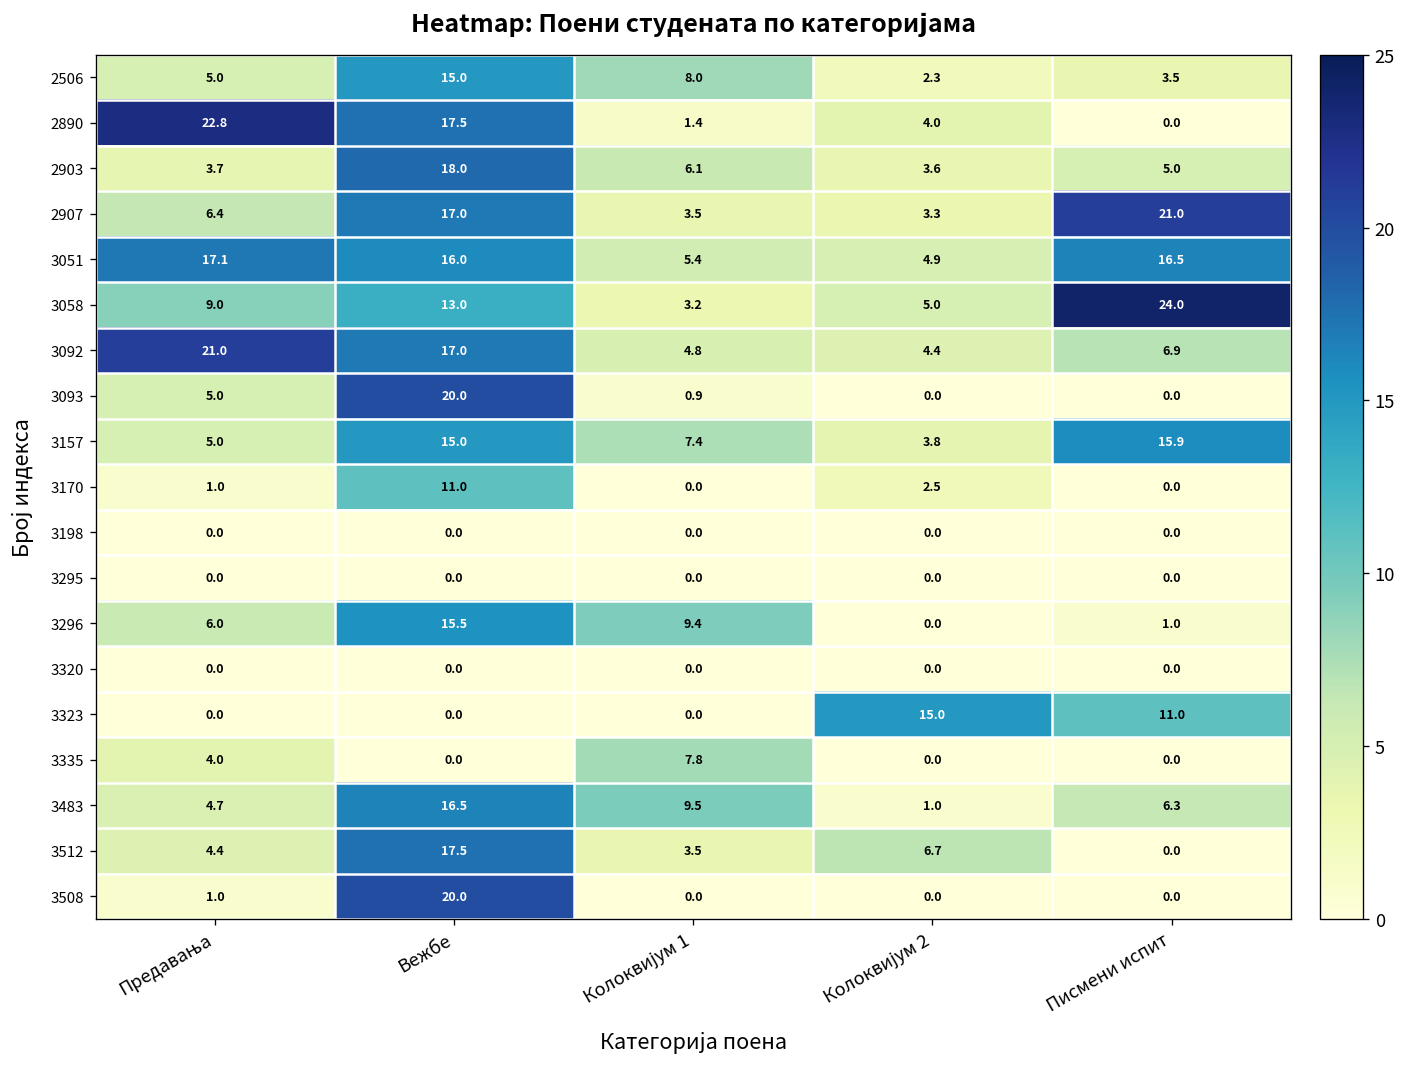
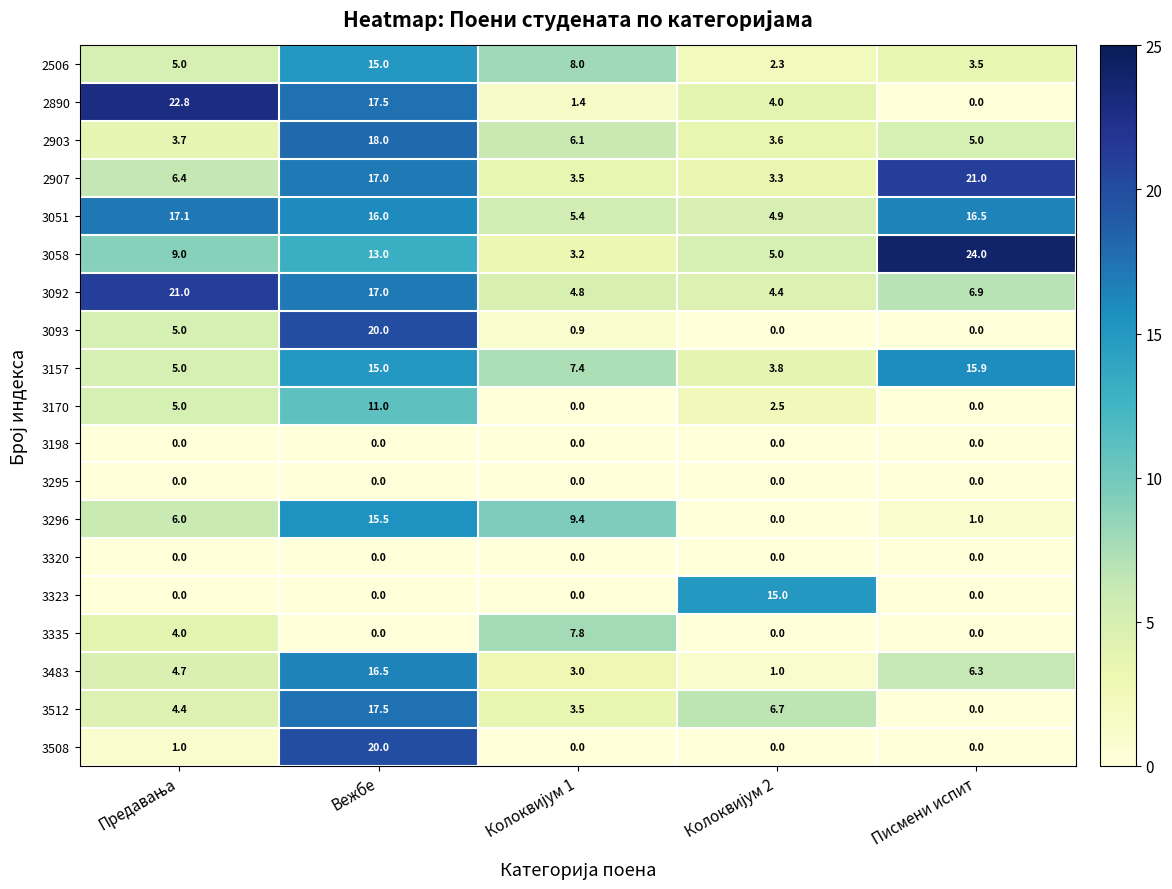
3170, Предавања: 1.0 -> 5.0
3323, Писмени испит: 11.0 -> 0.0
3483, Колоквијум 1: 9.5 -> 3.0
